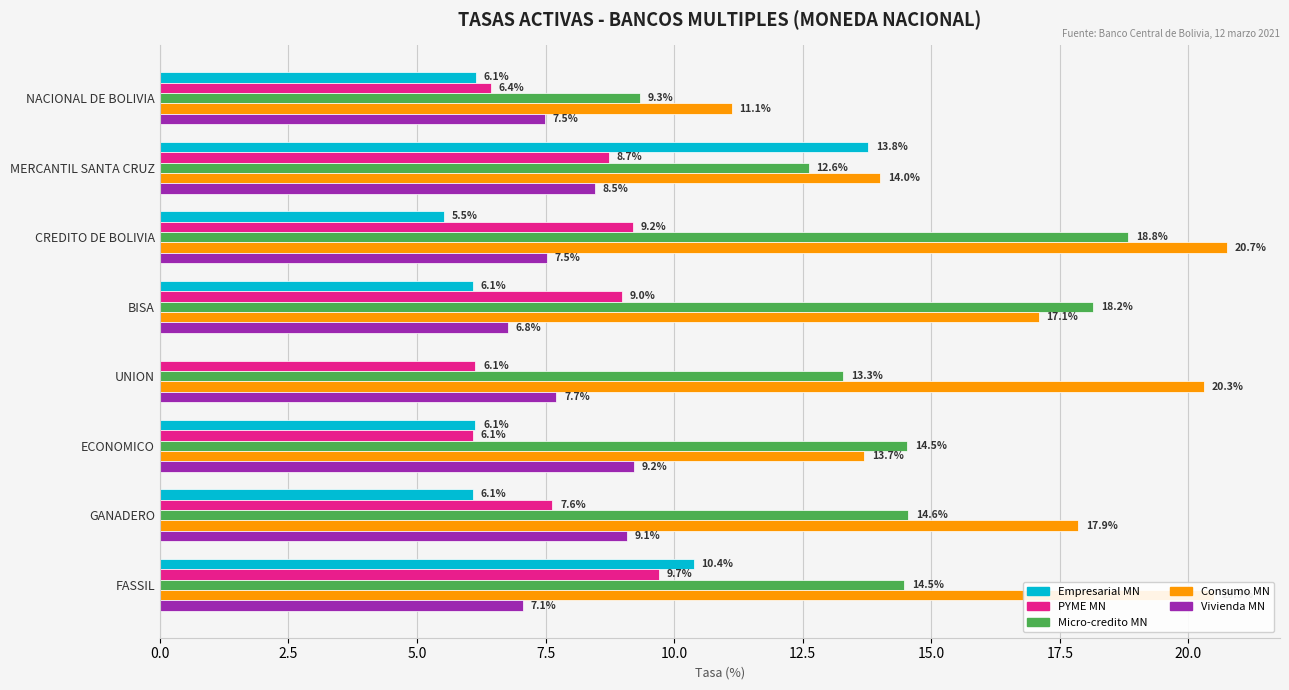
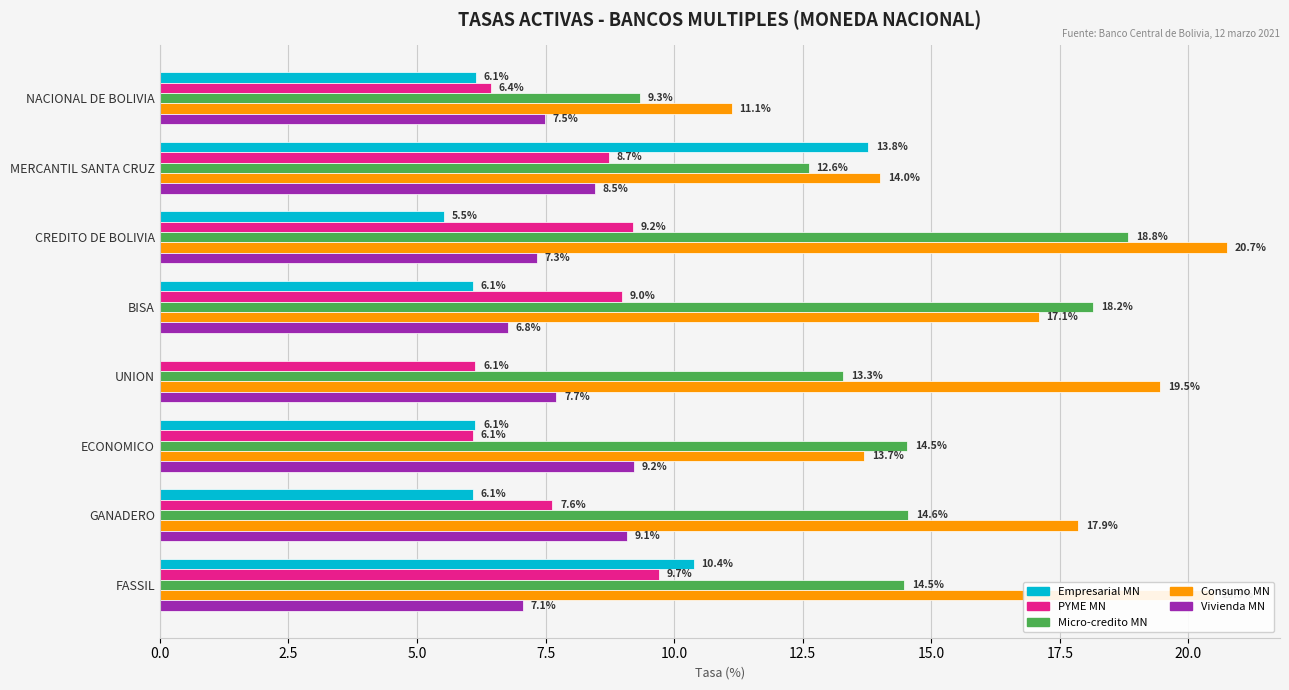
Vivienda MN, CREDITO DE BOLIVIA: 7.5% -> 7.3%
Consumo MN, UNION: 20.3% -> 19.5%
